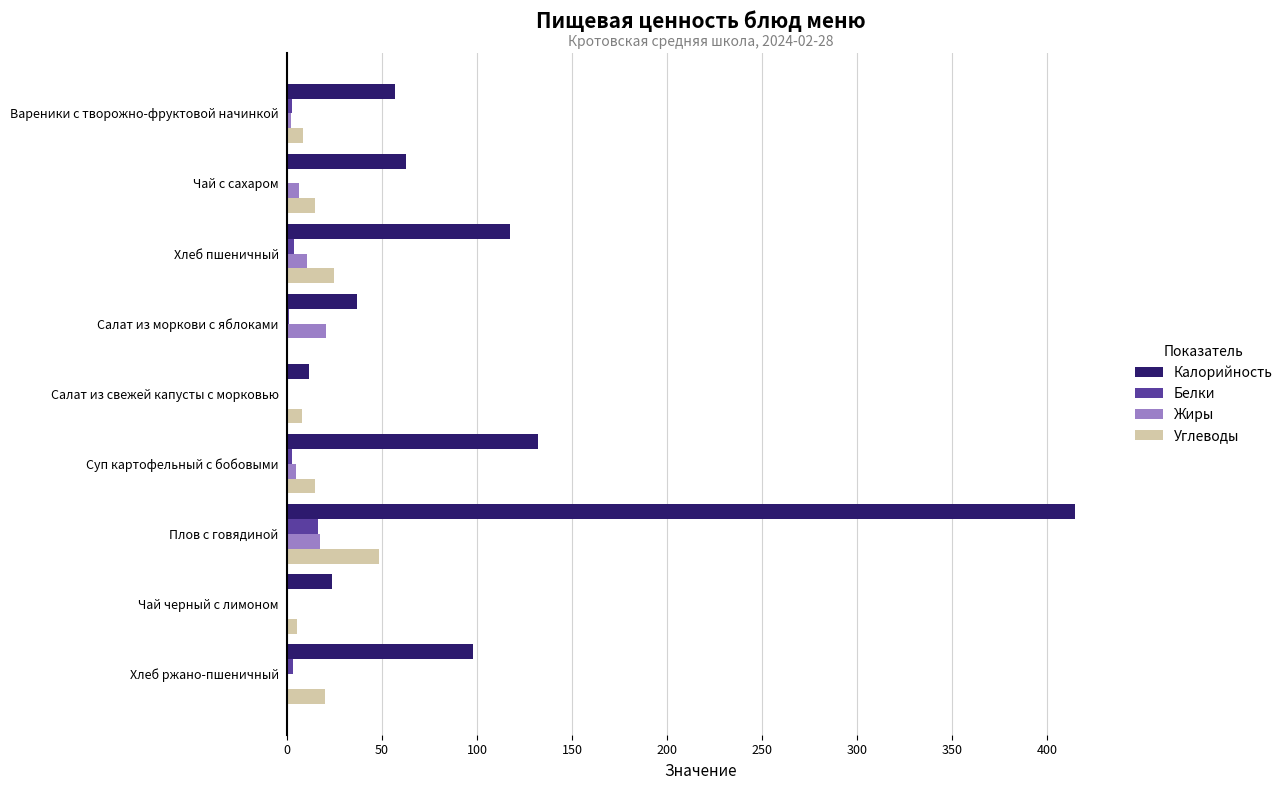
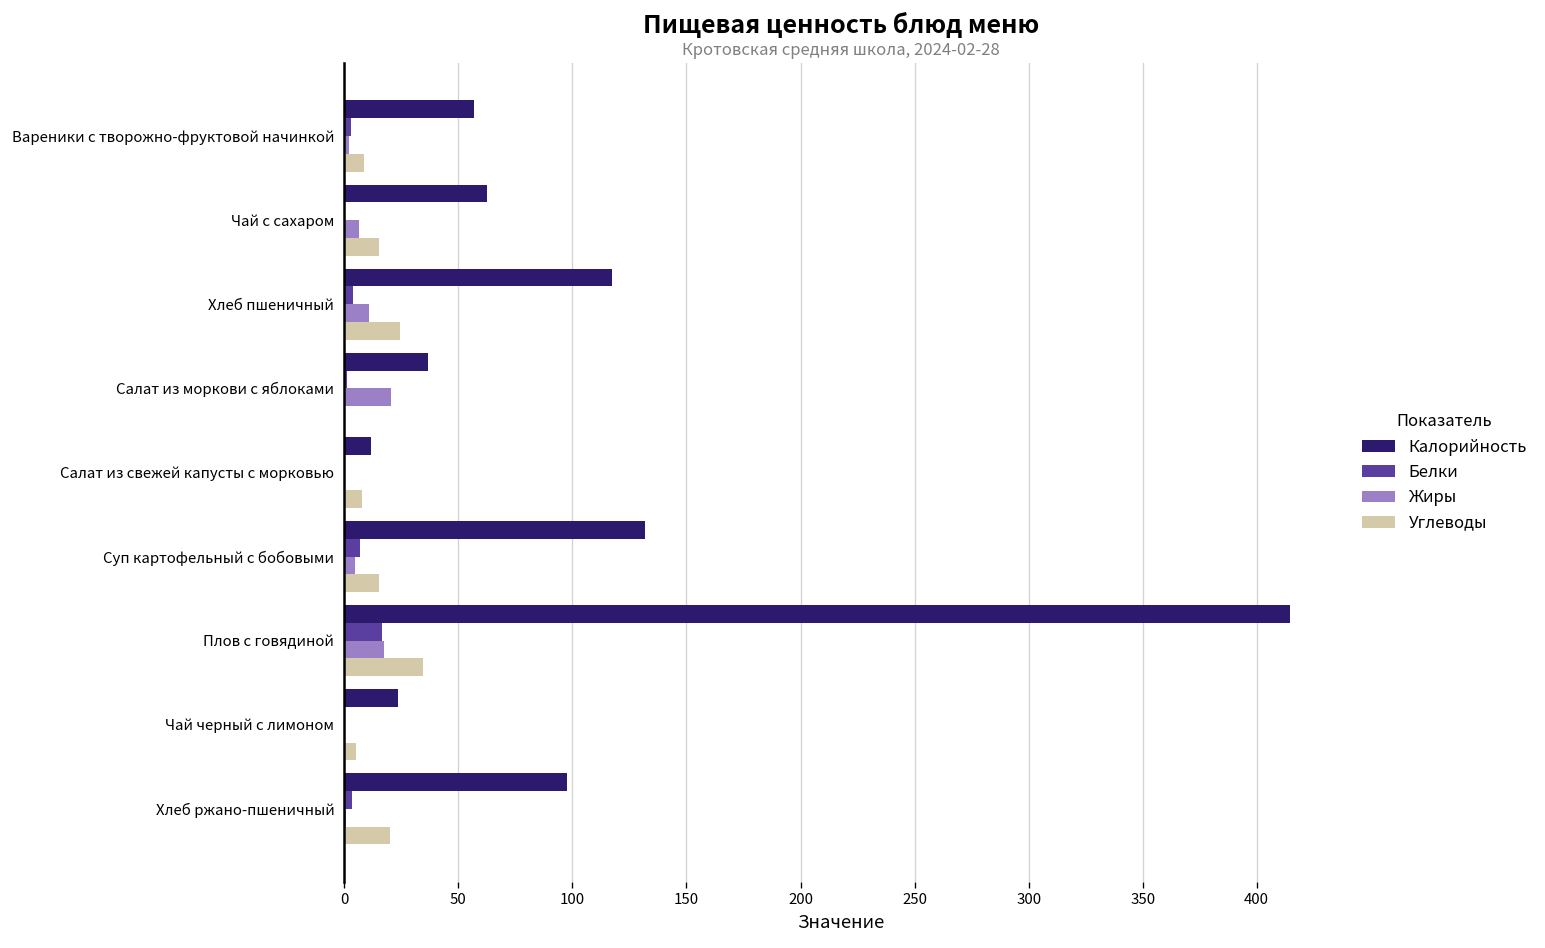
Белки, Суп картофельный с бобовыми: 3 -> 7
Углеводы, Плов с говядиной: 48 -> 34
